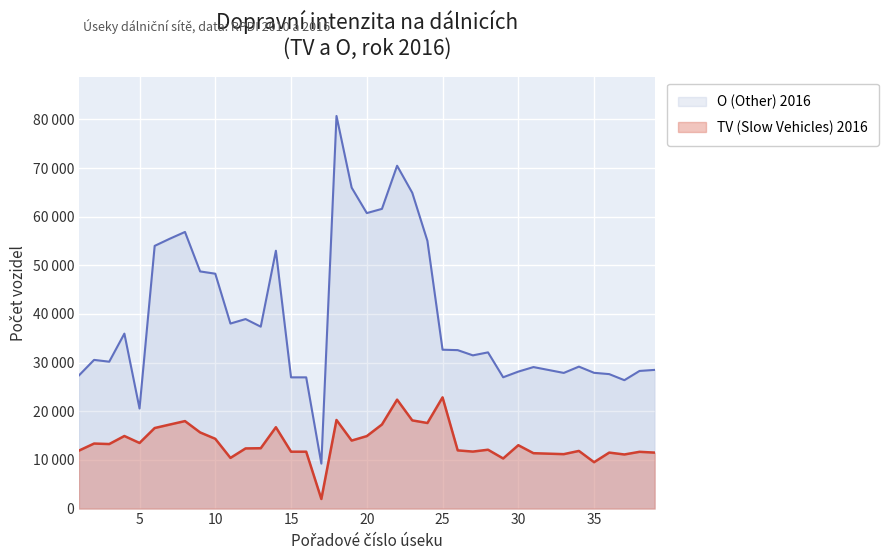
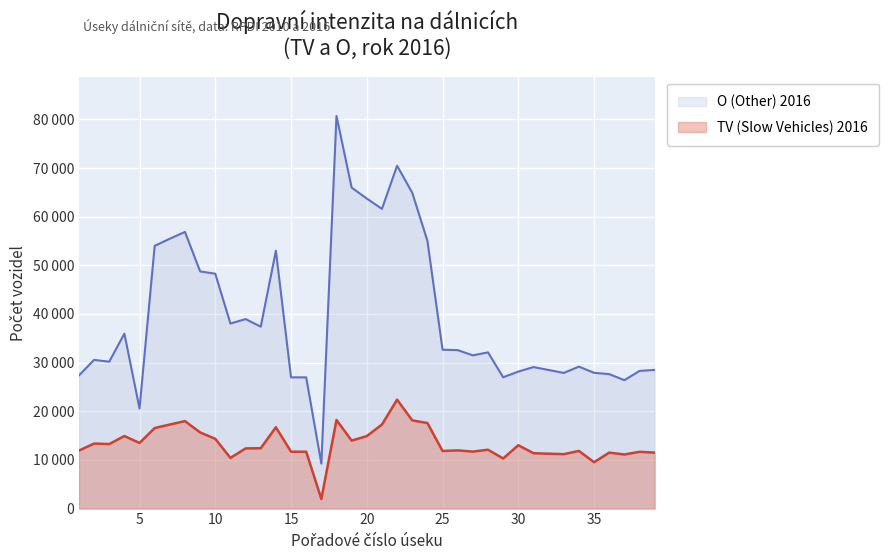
O (Other) 2016, 20: 61000 -> 64000
TV (Slow Vehicles) 2016, 25: 23000 -> 12000
